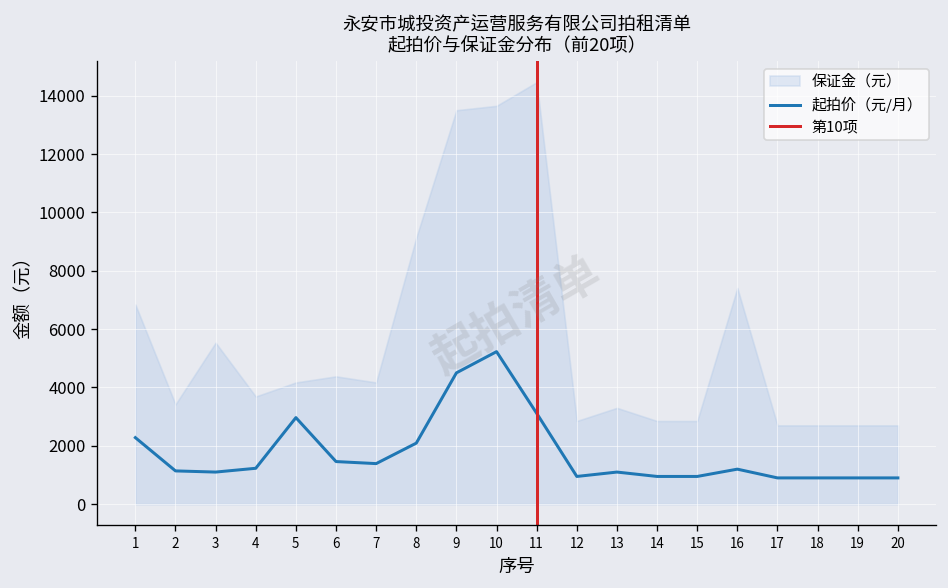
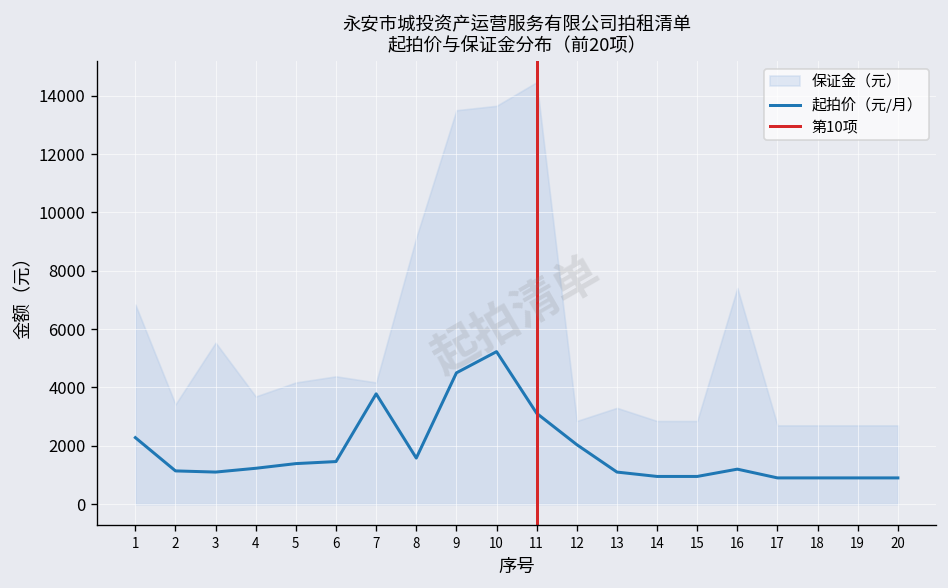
起拍价（元/月）, 5: 3000 -> 1400
起拍价（元/月）, 7: 1400 -> 3800
起拍价（元/月）, 8: 2100 -> 1600
起拍价（元/月）, 12: 1000 -> 2000
